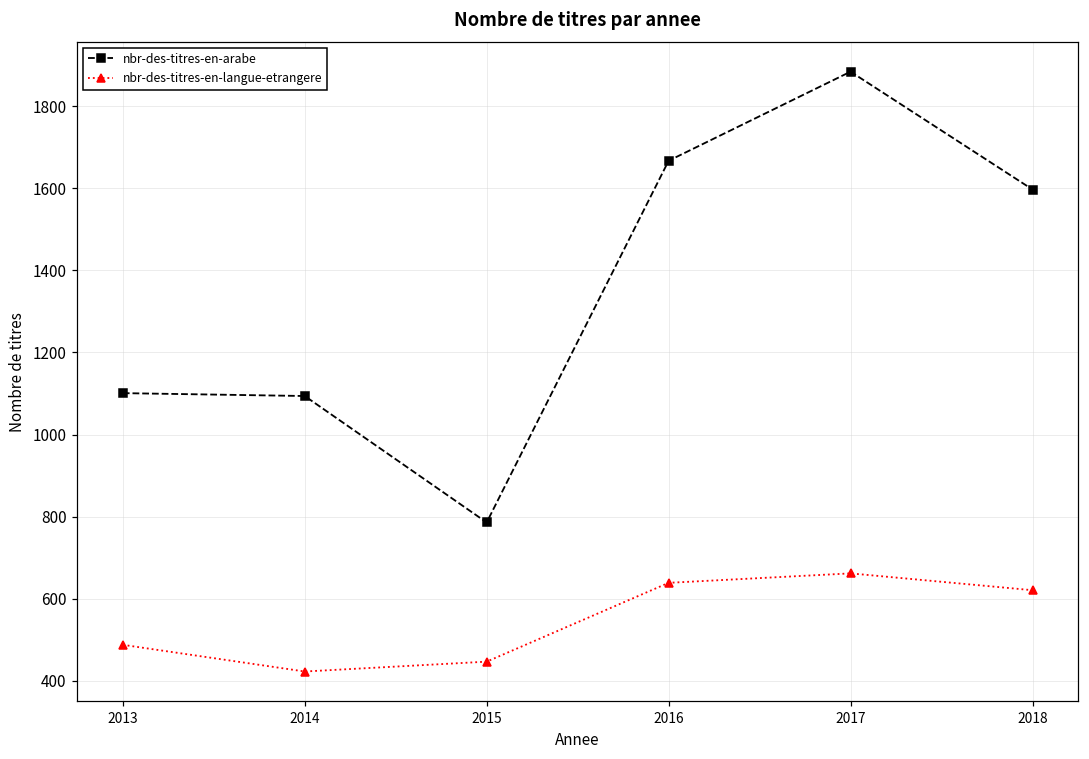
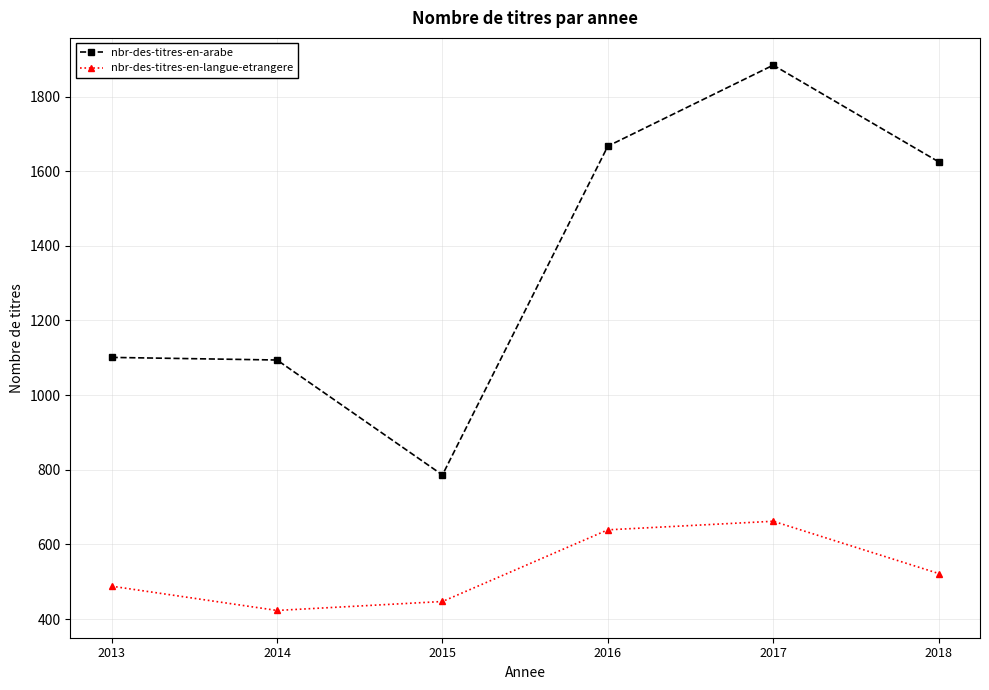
nbr-des-titres-en-arabe, 2018: 1600 -> 1630
nbr-des-titres-en-langue-etrangere, 2018: 620 -> 520
